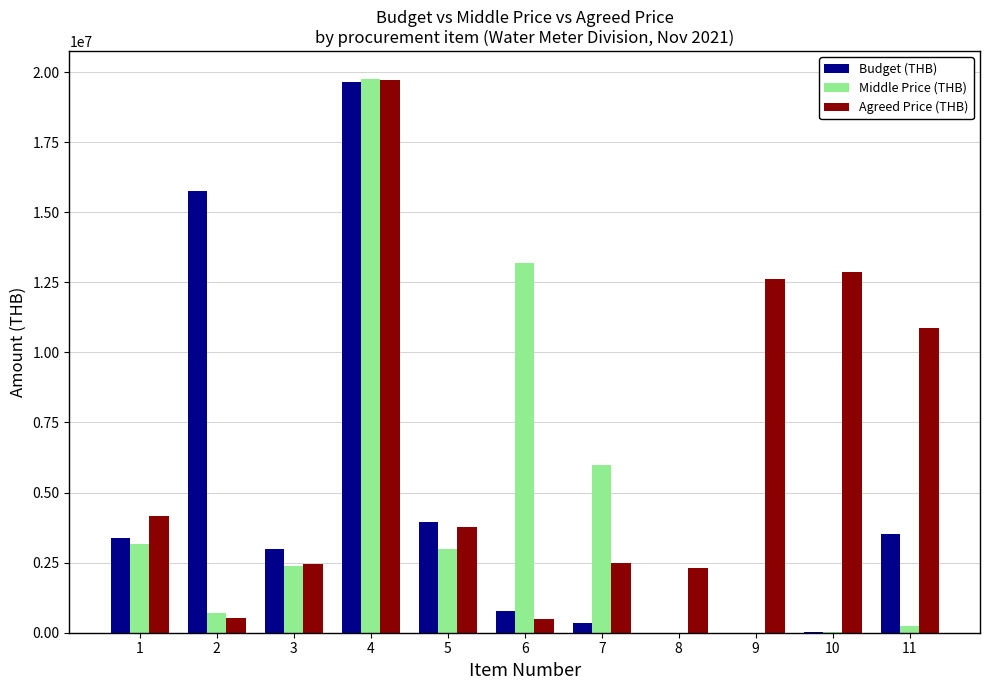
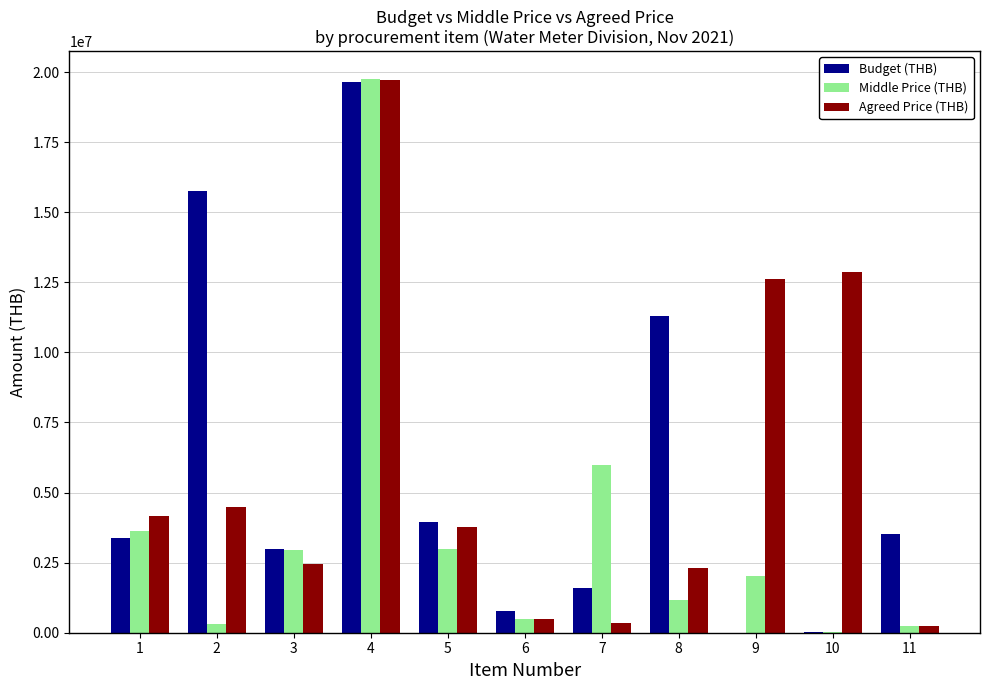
Middle Price (THB), 1: 3200000 -> 3600000
Middle Price (THB), 2: 700000 -> 300000
Agreed Price (THB), 2: 500000 -> 4500000
Middle Price (THB), 3: 2400000 -> 2900000
Middle Price (THB), 6: 13200000 -> 500000
Budget (THB), 7: 300000 -> 1600000
Agreed Price (THB), 7: 2500000 -> 400000
Budget (THB), 8: 0 -> 11300000
Middle Price (THB), 8: 0 -> 1200000
Middle Price (THB), 9: 0 -> 2000000
Agreed Price (THB), 11: 10900000 -> 200000
